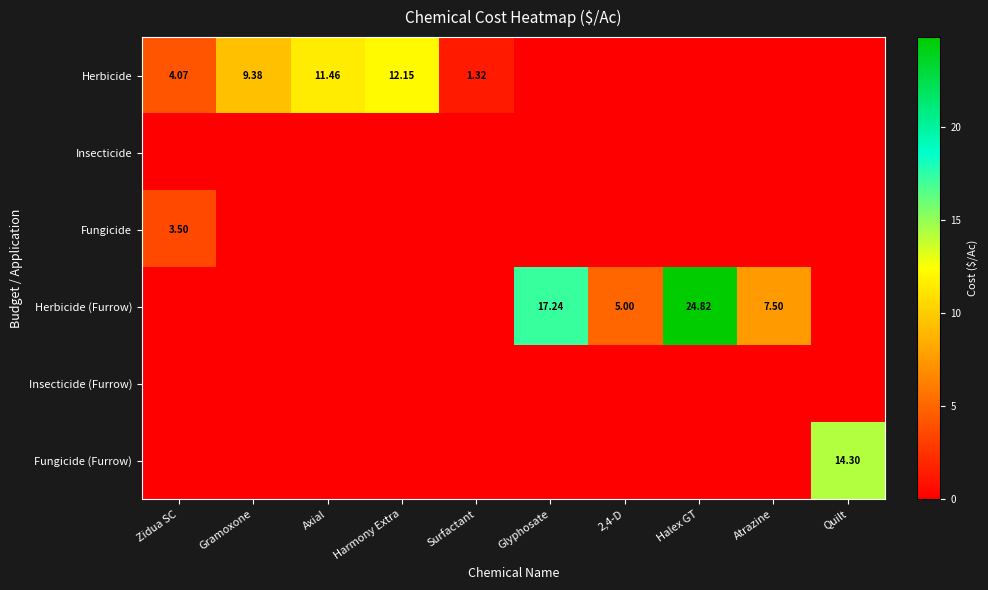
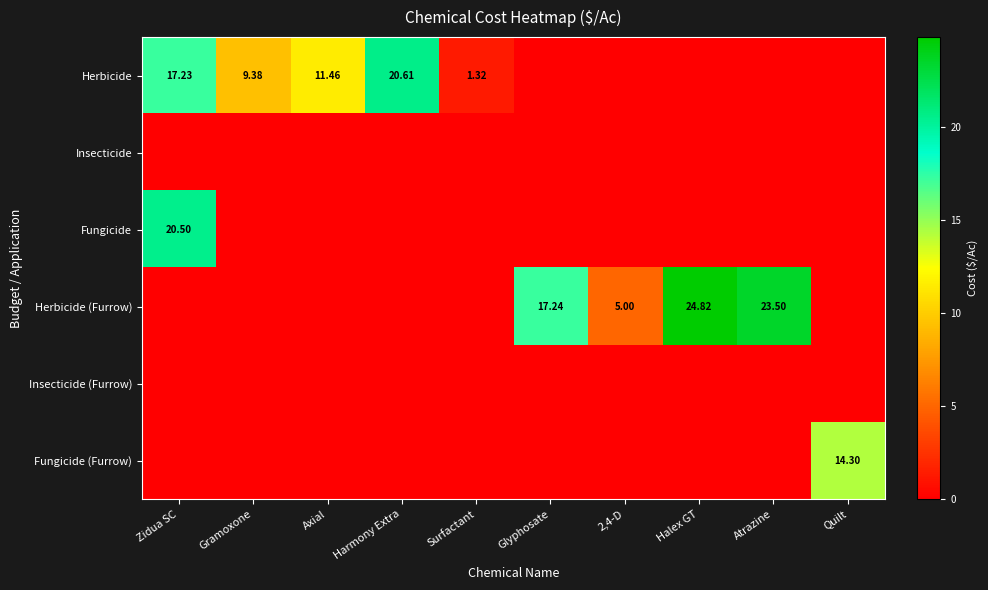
Herbicide, Zidua SC: 4.07 -> 17.23
Herbicide, Harmony Extra: 12.15 -> 20.61
Fungicide, Zidua SC: 3.50 -> 20.50
Herbicide (Furrow), Atrazine: 7.50 -> 23.50
